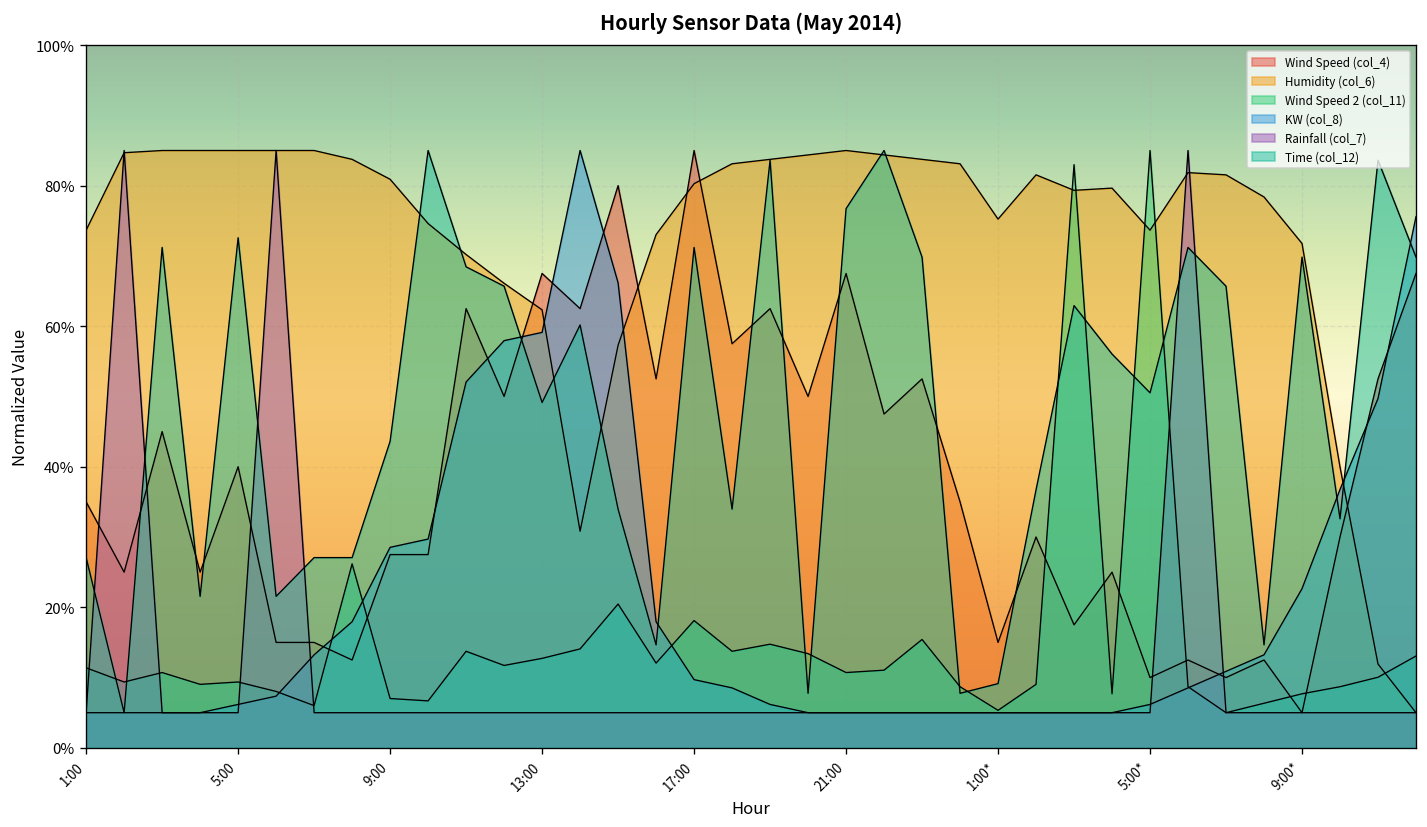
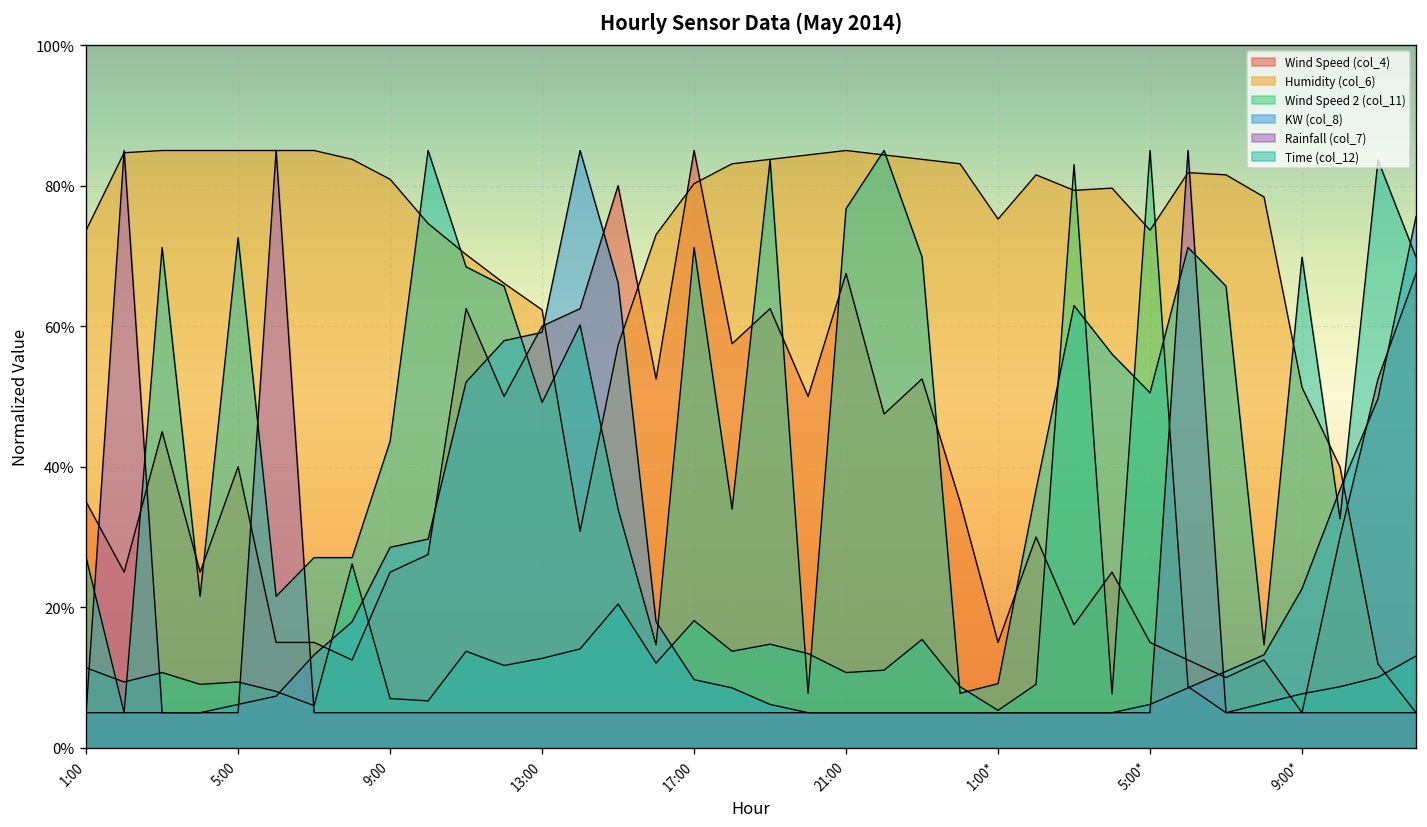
Wind Speed (col_4), 9:00: 28% -> 25%
Wind Speed (col_4), 13:00: 68% -> 60%
Wind Speed (col_4), 5:00*: 10% -> 15%
Humidity (col_6), 9:00*: 72% -> 51%
